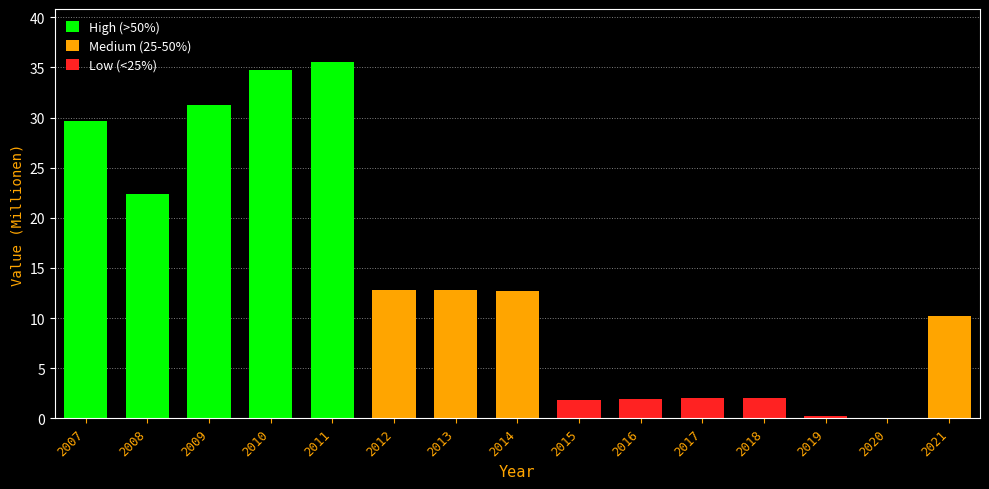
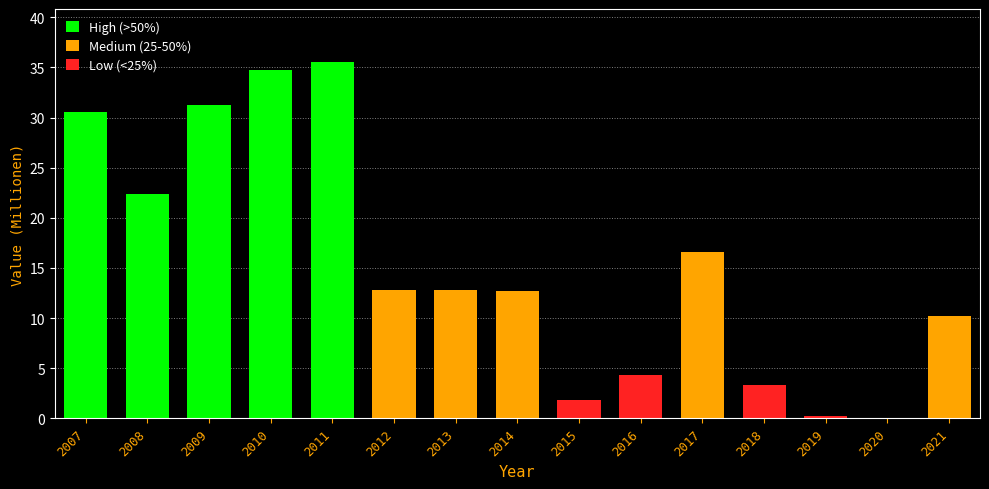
2007: 29.7 -> 30.6
2016: 1.9 -> 4.3
2017: 2.1 -> 16.6
2018: 2.0 -> 3.3
